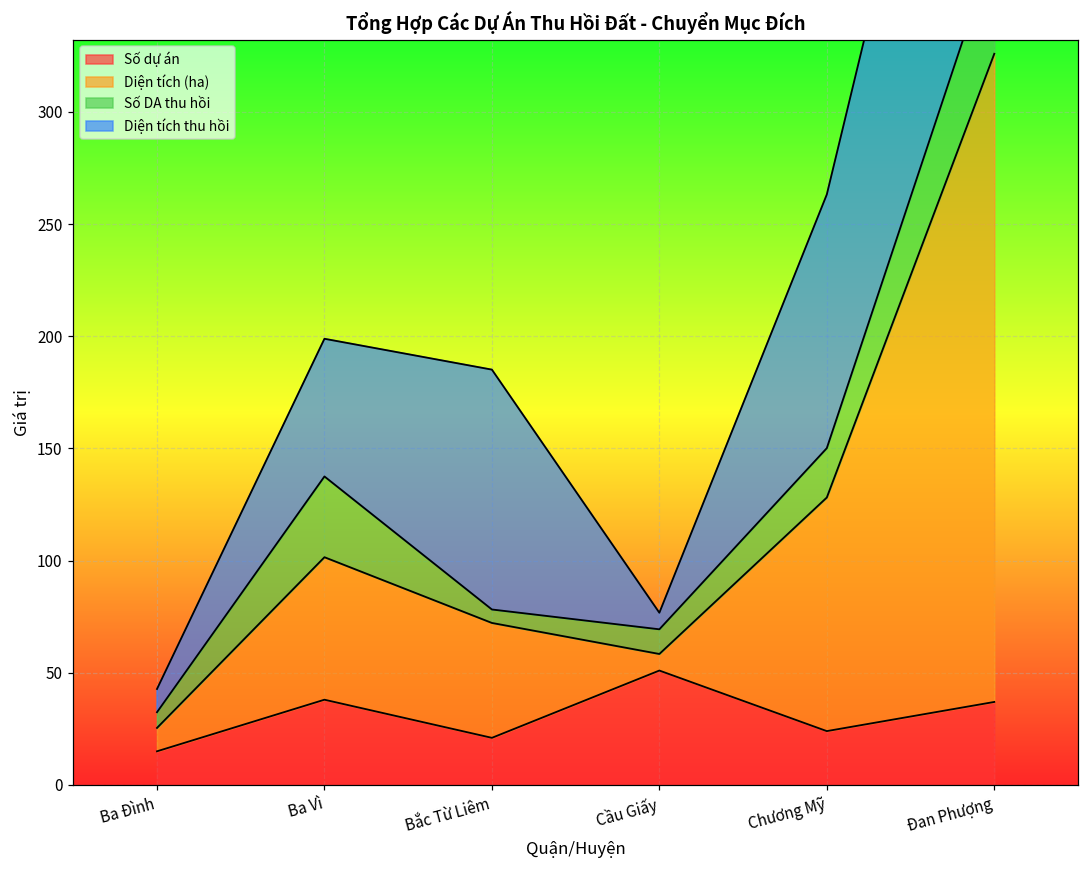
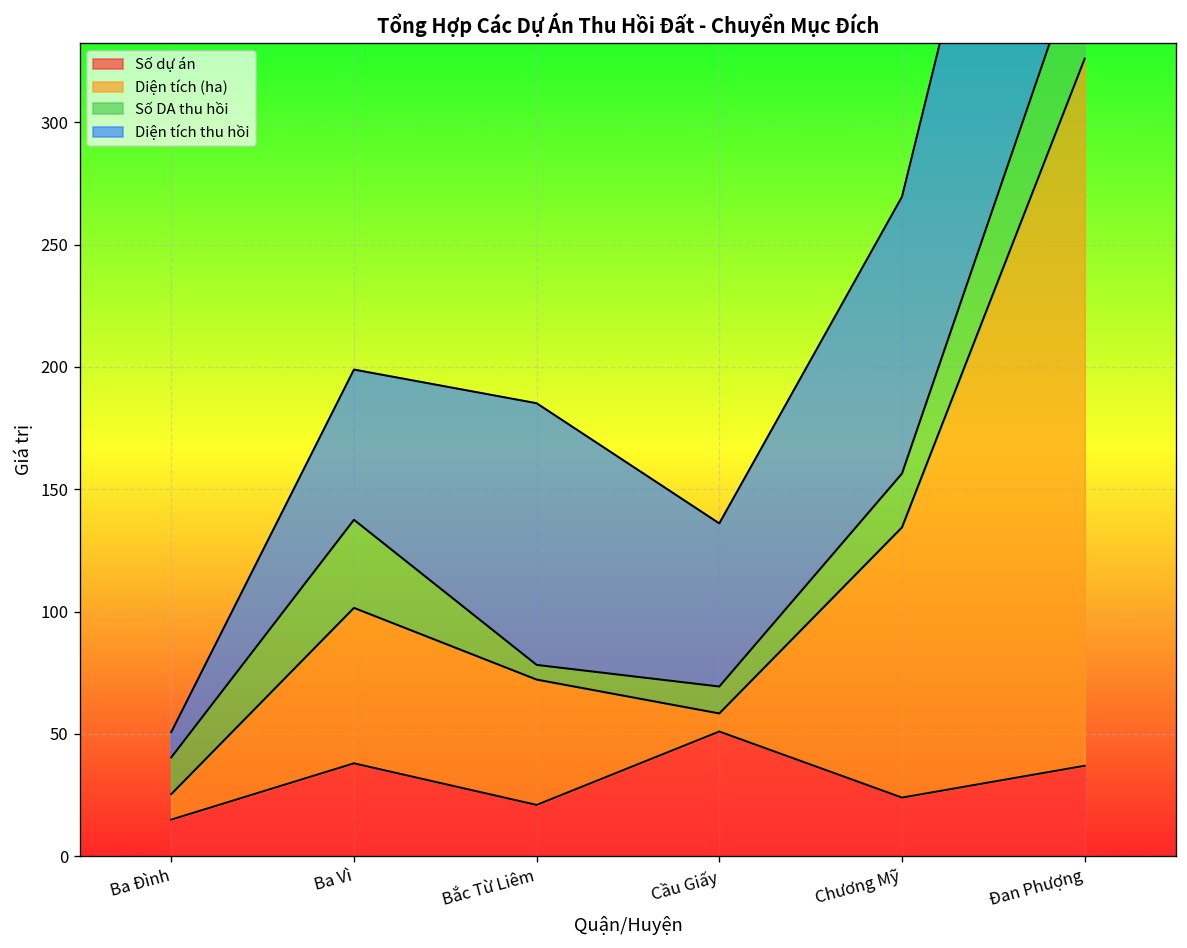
Số DA thu hồi, Ba Đình: 7 -> 15
Diện tích thu hồi, Cầu Giấy: 7 -> 67
Diện tích (ha), Chương Mỹ: 104 -> 110
